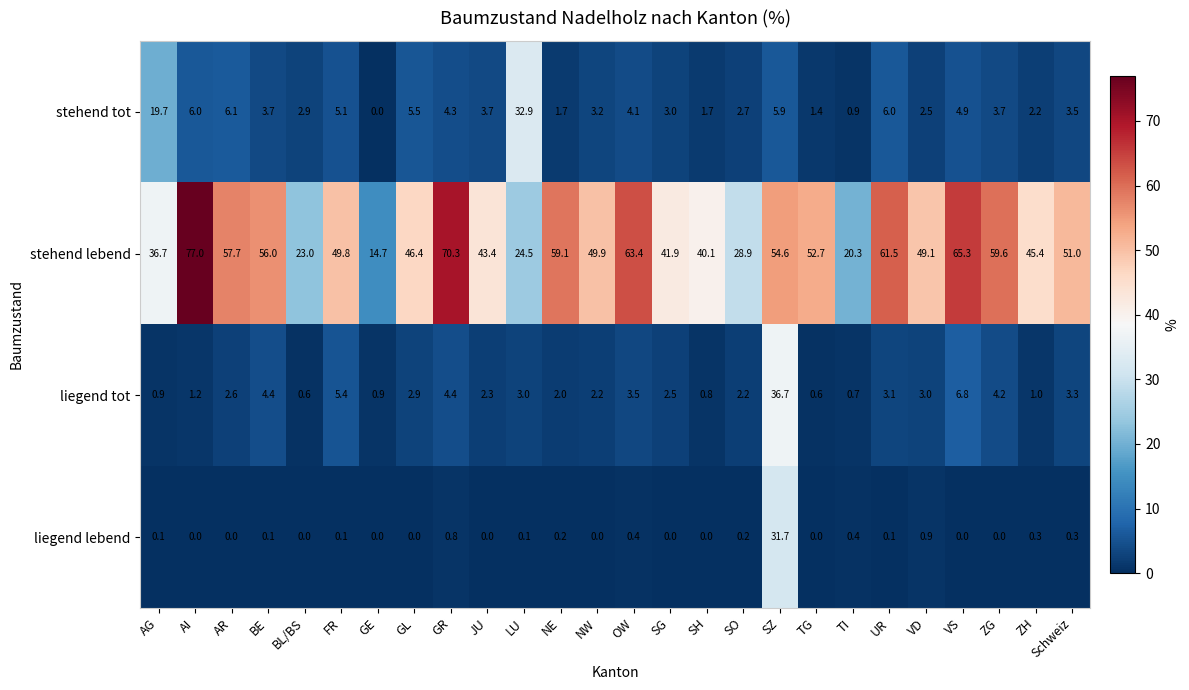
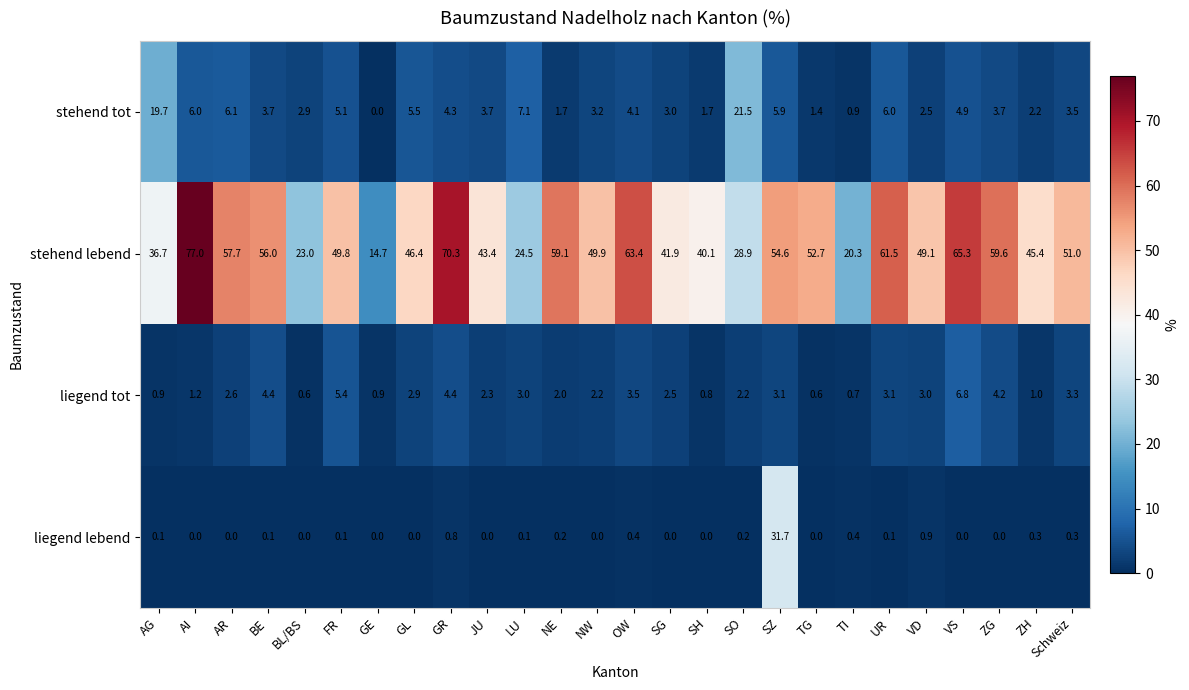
stehend tot, LU: 32.9 -> 7.1
stehend tot, SO: 2.7 -> 21.5
liegend tot, SZ: 36.7 -> 3.1
